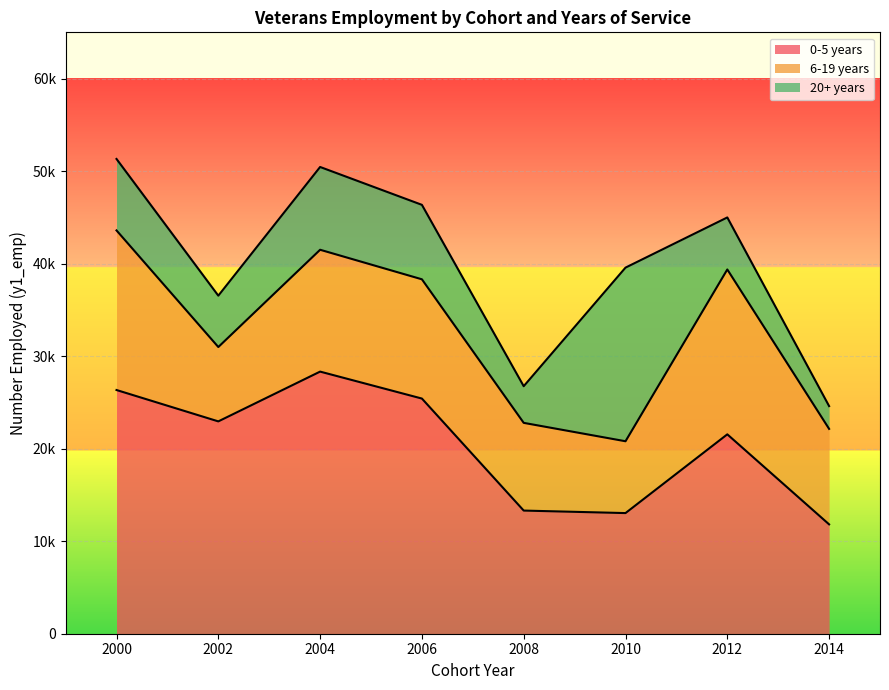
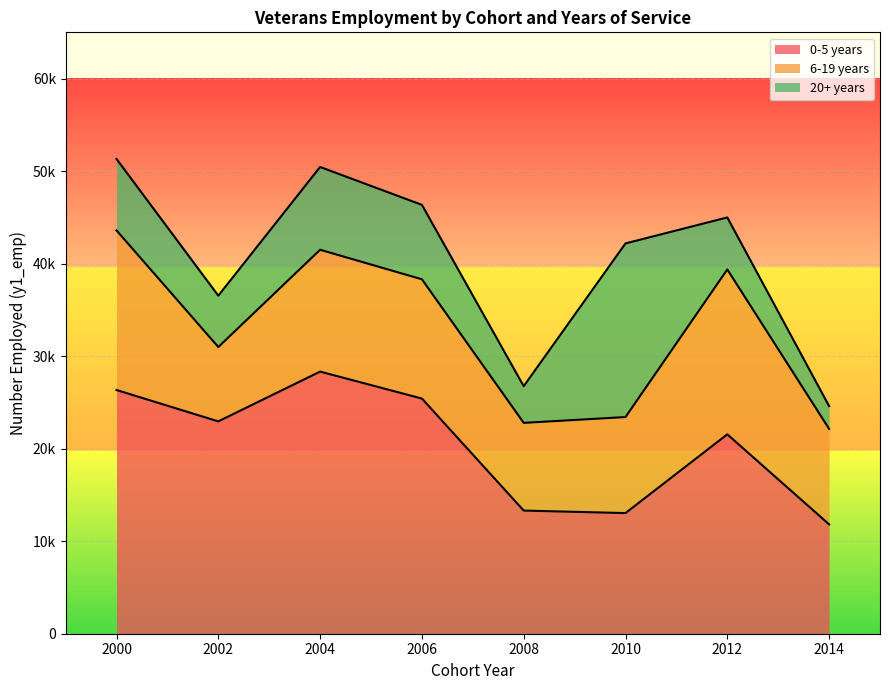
6-19 years, 2010: 8000 -> 10000
